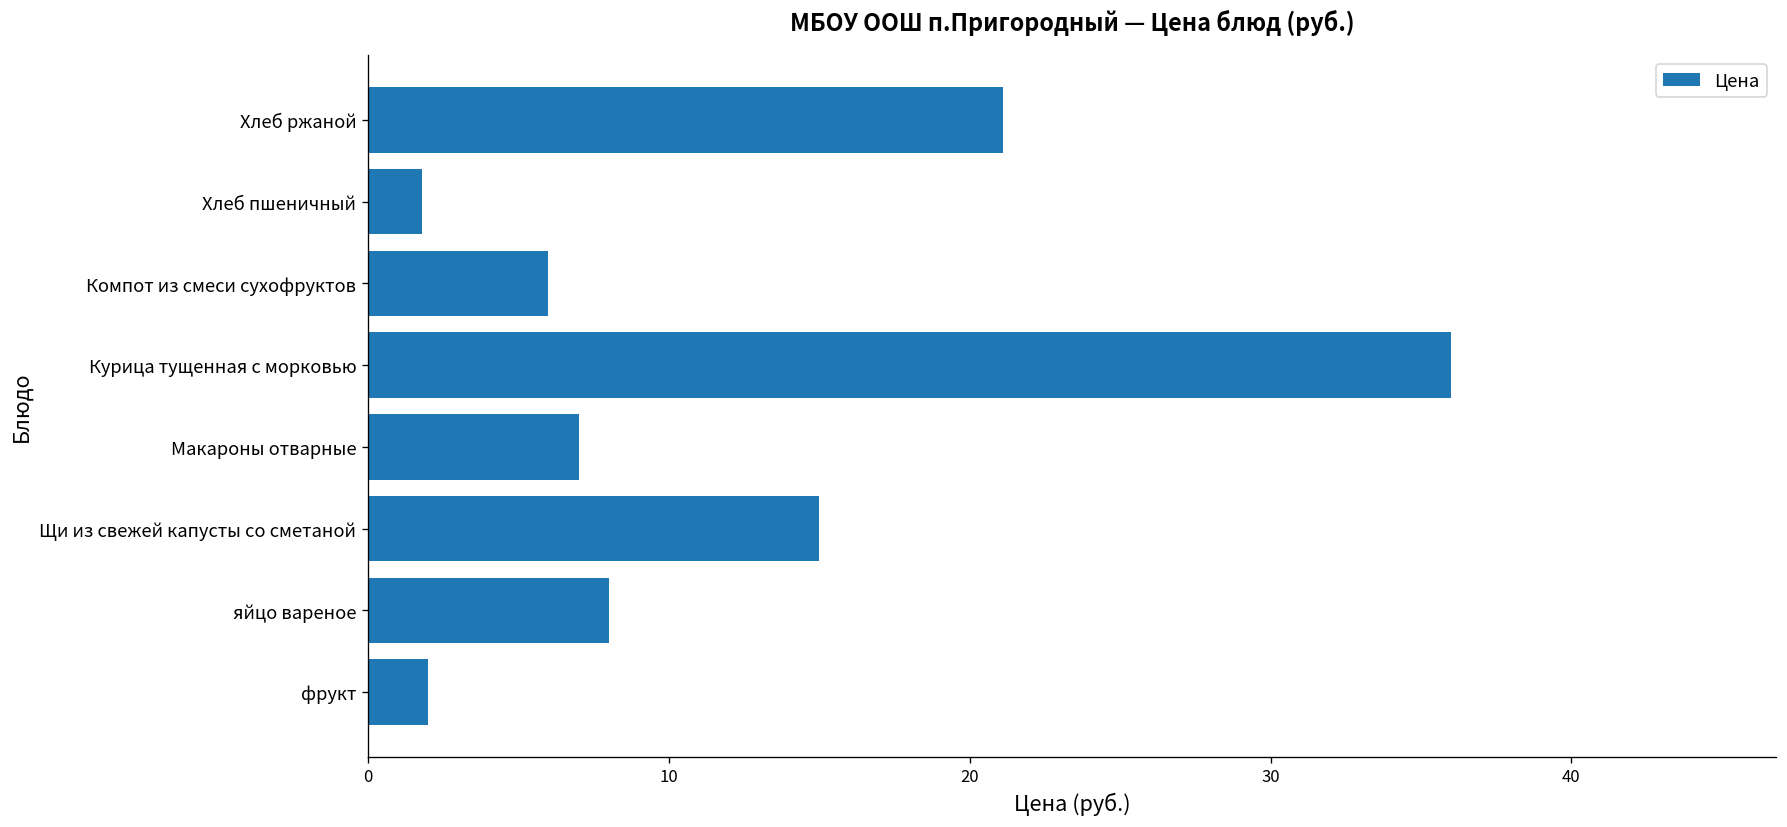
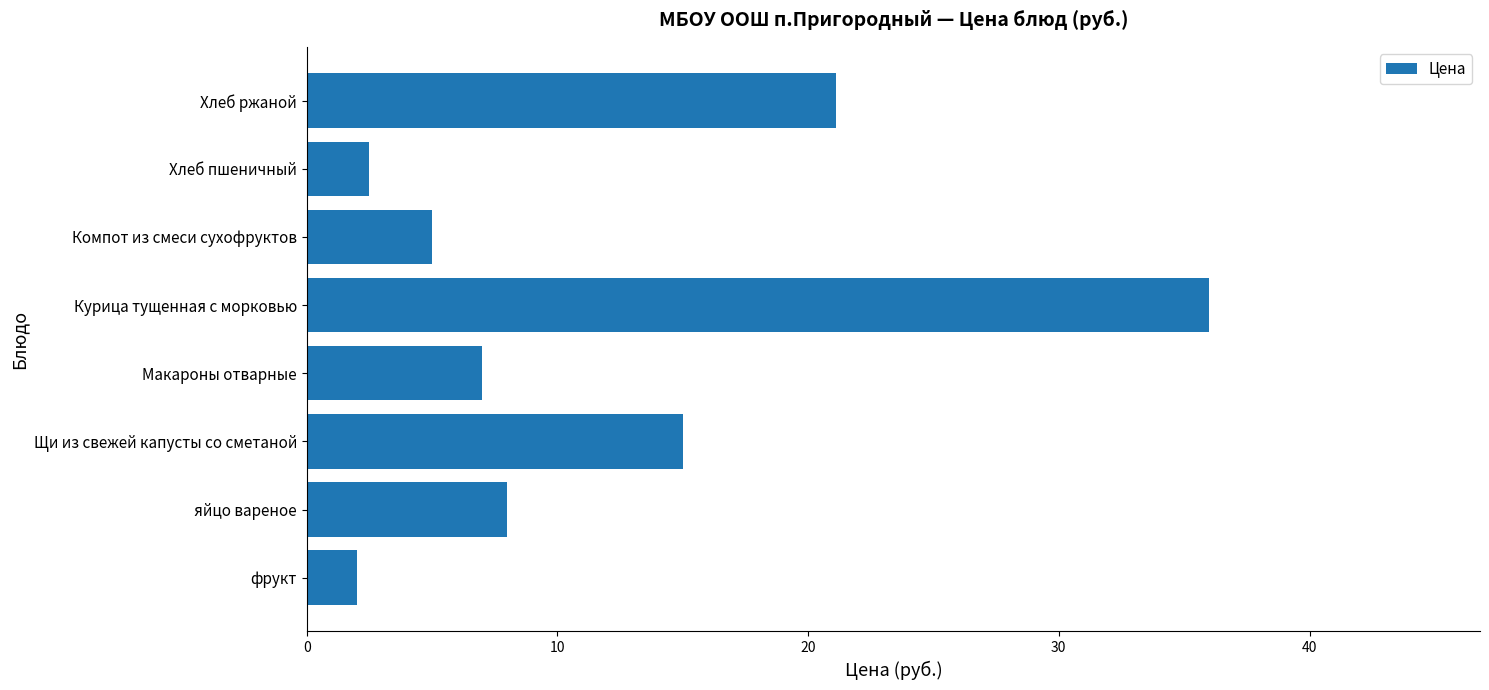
Хлеб пшеничный: 1.8 -> 2.5
Компот из смеси сухофруктов: 6 -> 5
